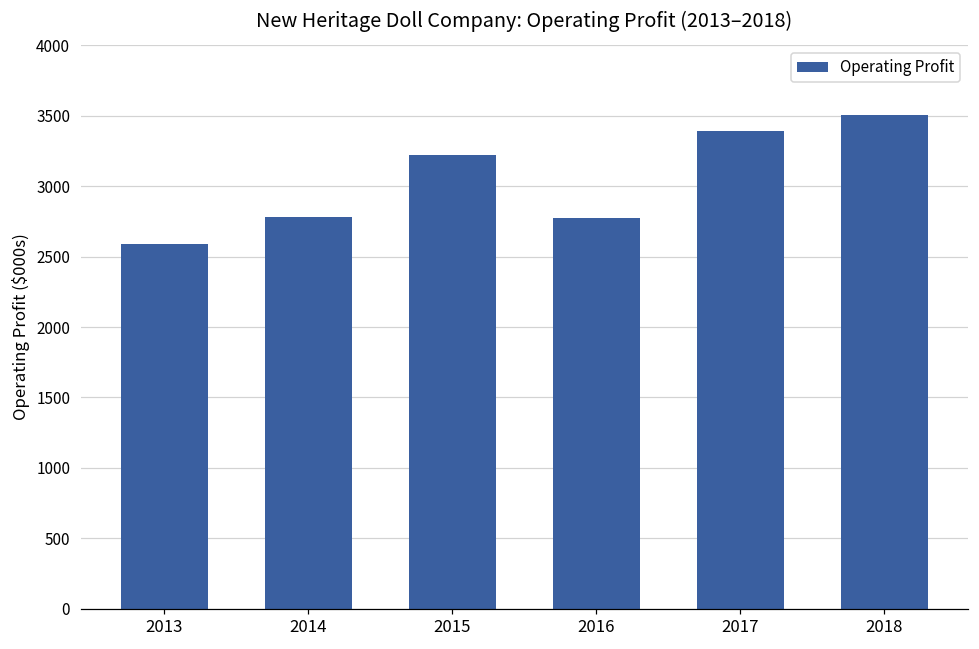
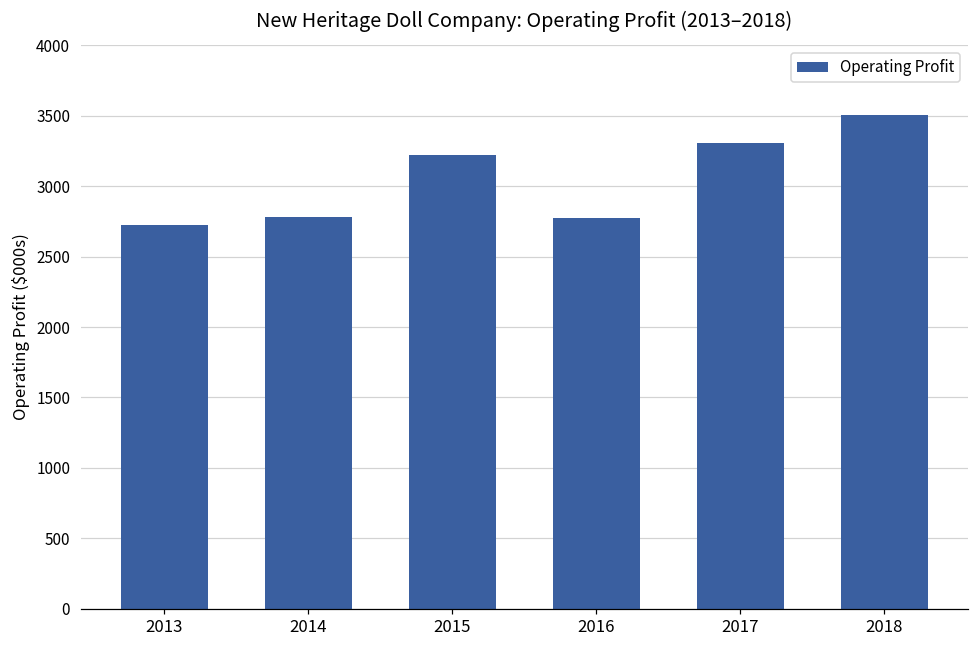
2013: 2590 -> 2720
2017: 3400 -> 3310
